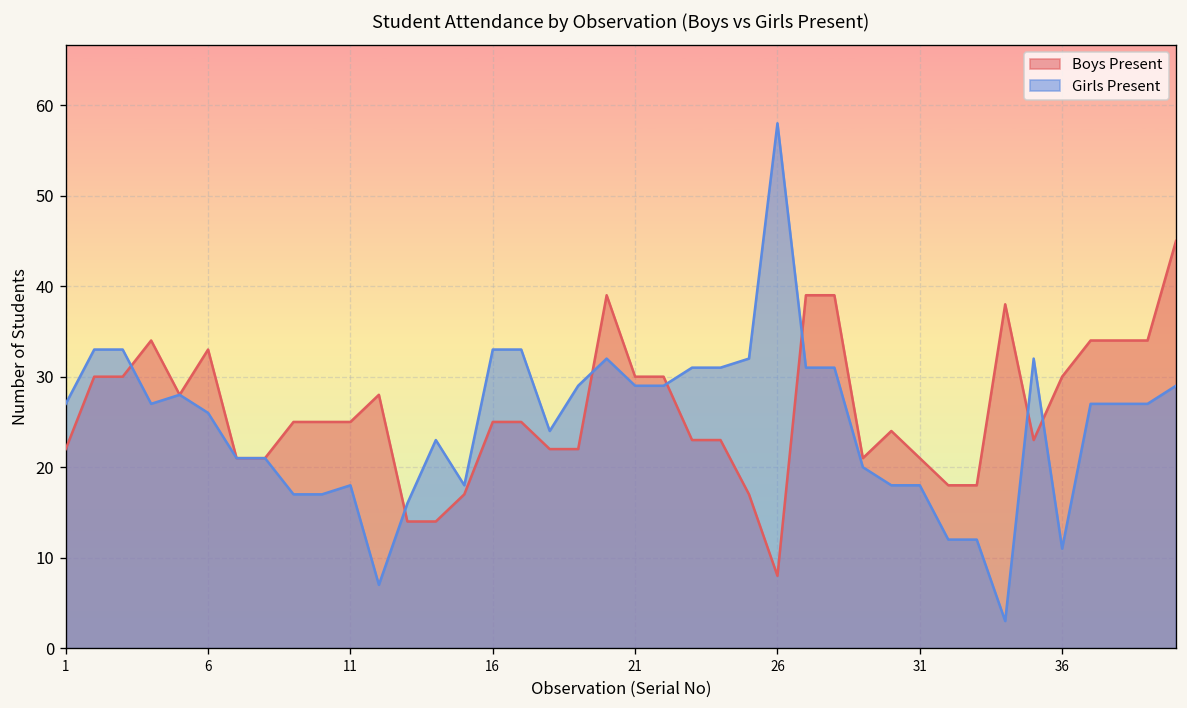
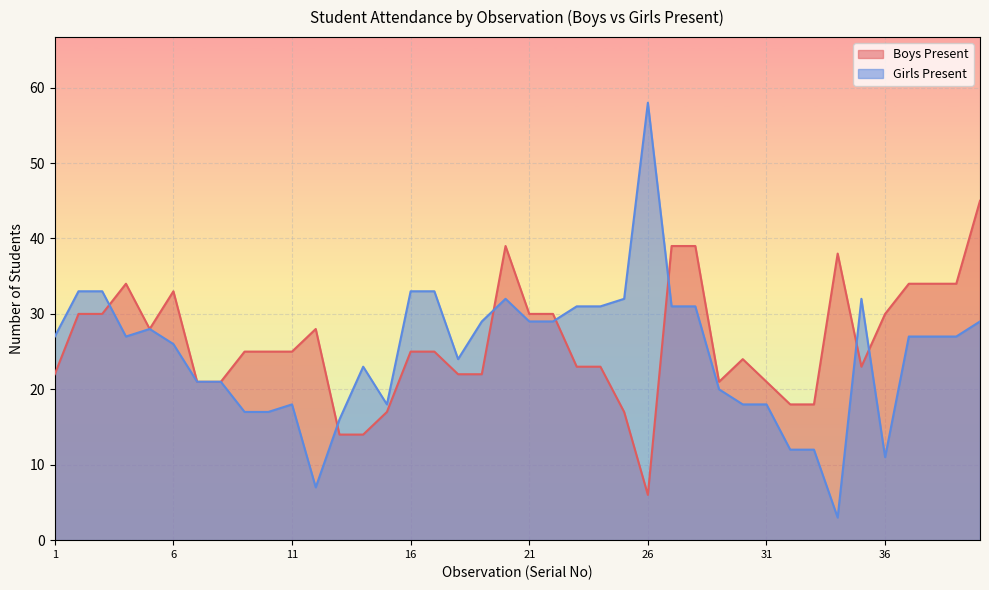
Boys Present, 26: 8 -> 6
